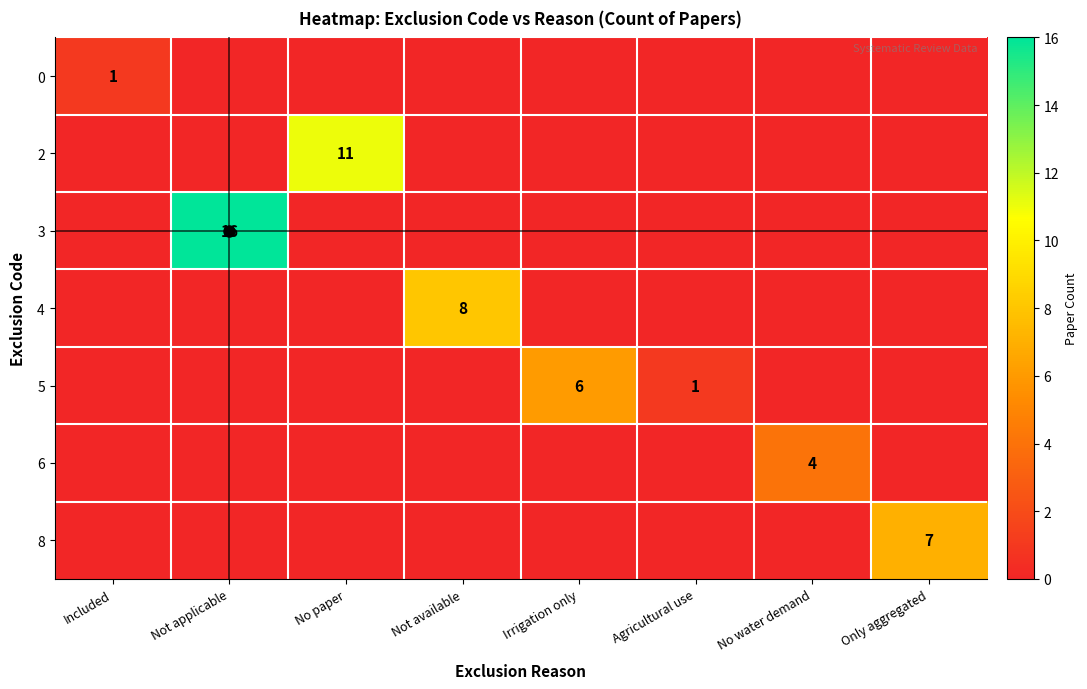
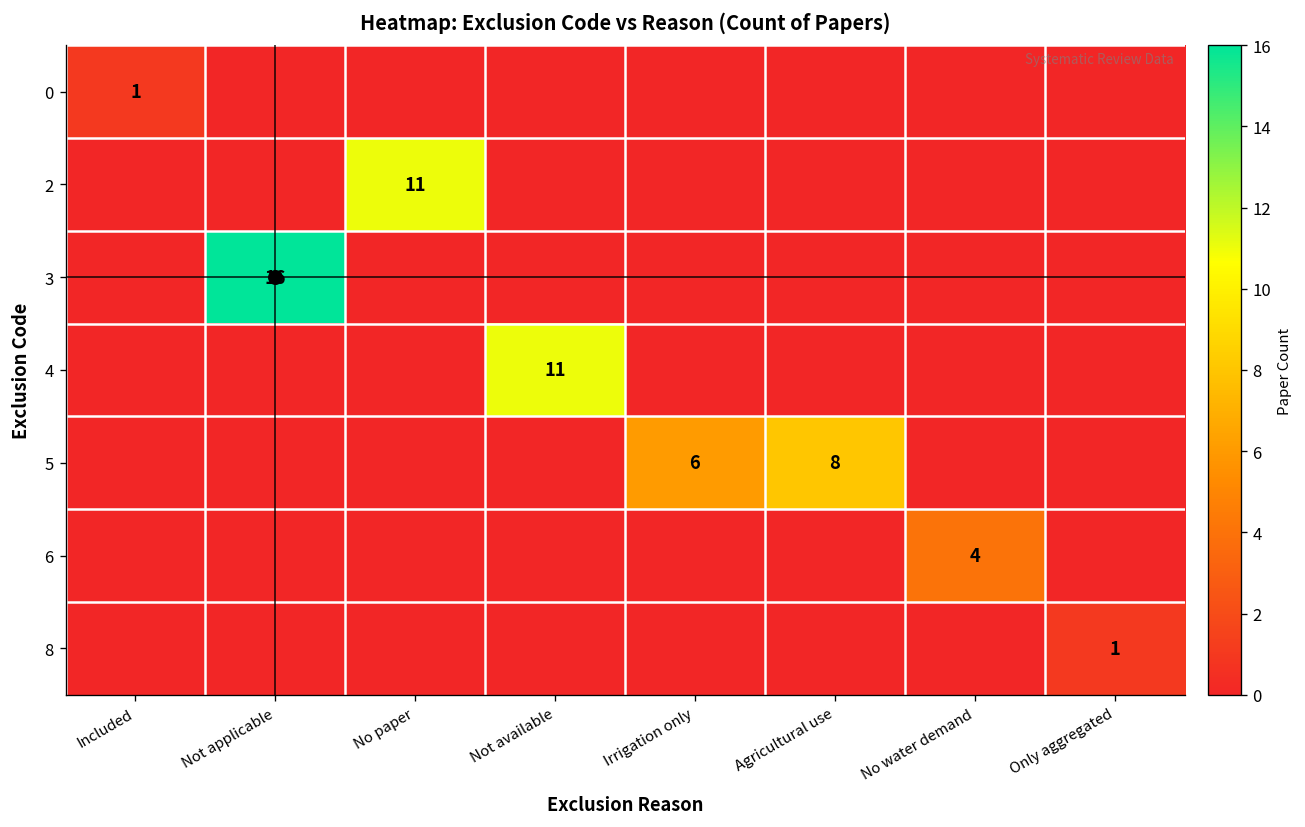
4, Not available: 8 -> 11
5, Agricultural use: 1 -> 8
8, Only aggregated: 7 -> 1
